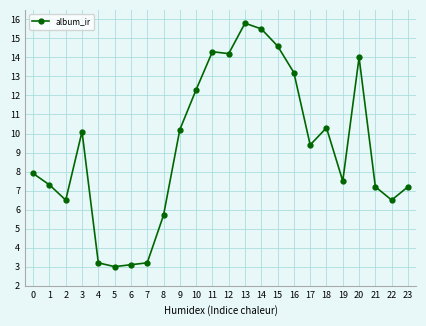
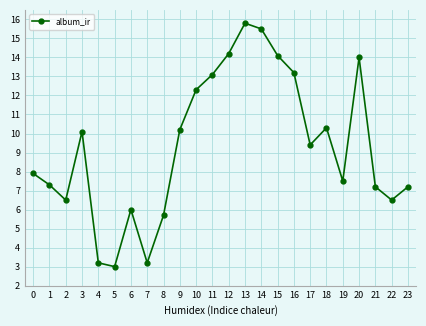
6: 3.1 -> 6.0
11: 14.3 -> 13.1
15: 14.6 -> 14.1
